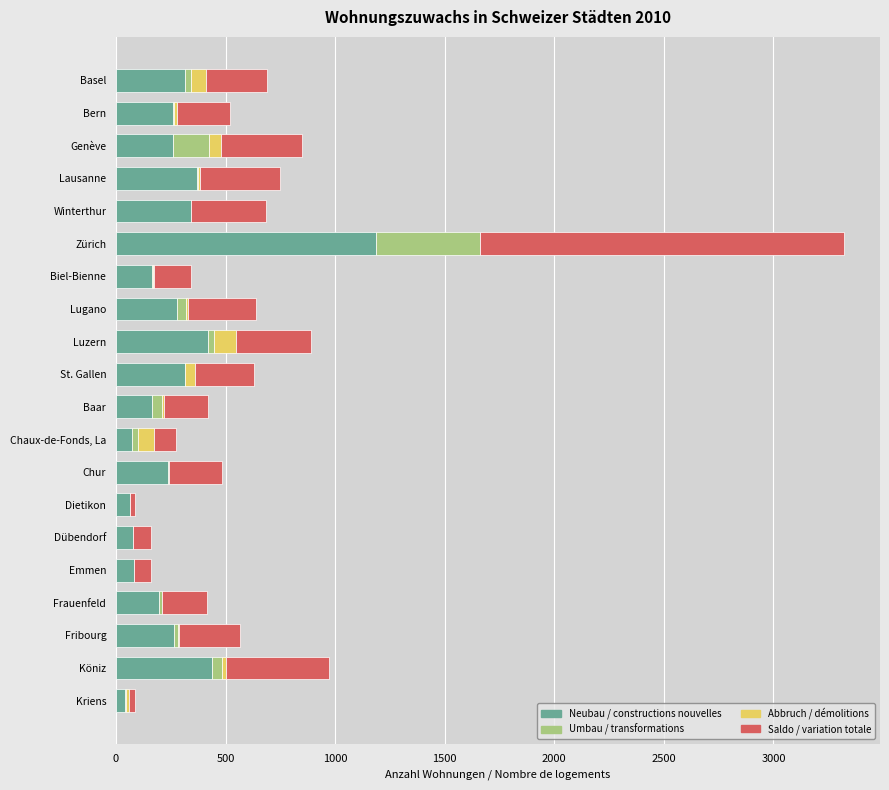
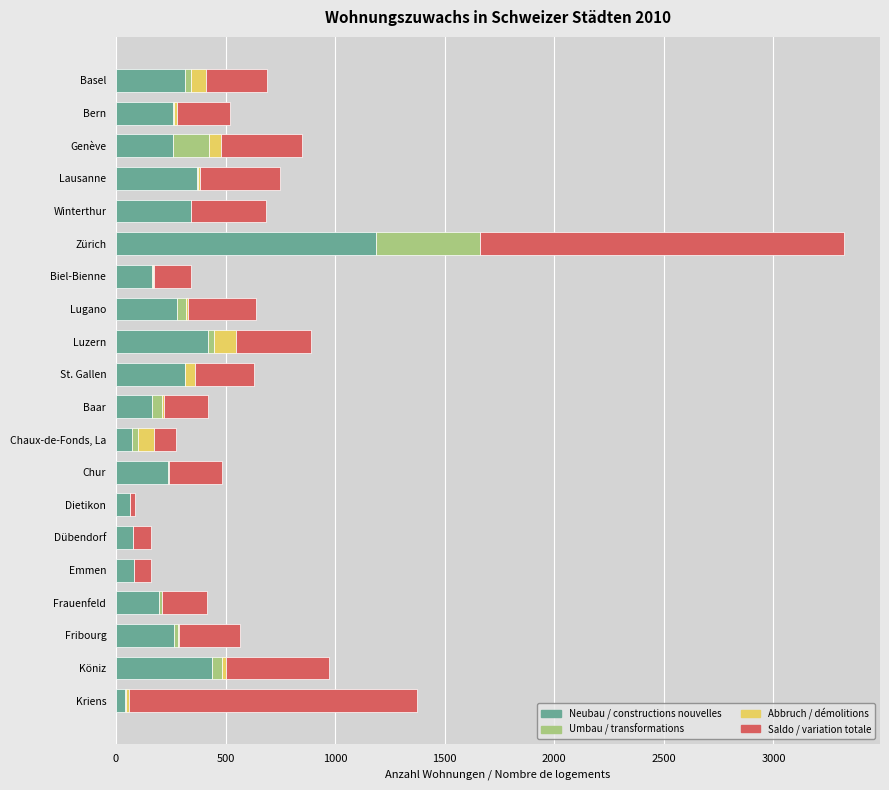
Saldo / variation totale, Kriens: 30 -> 1310
